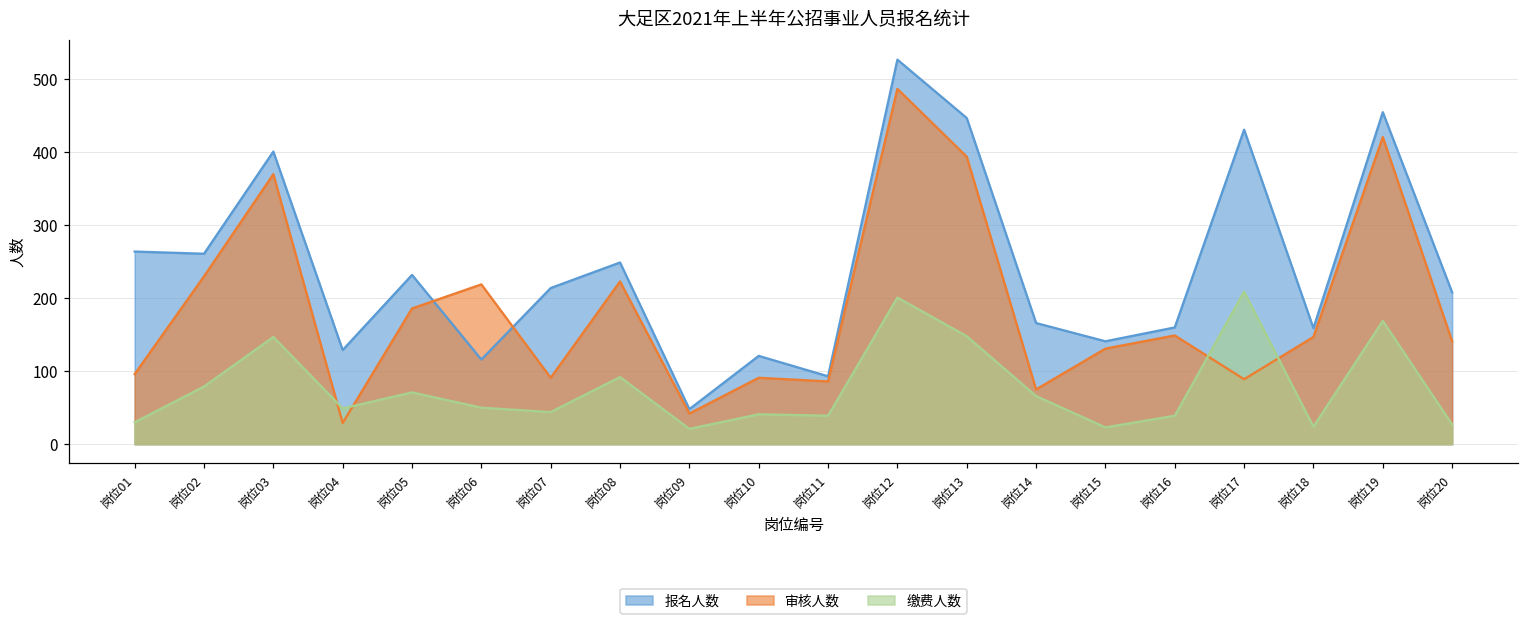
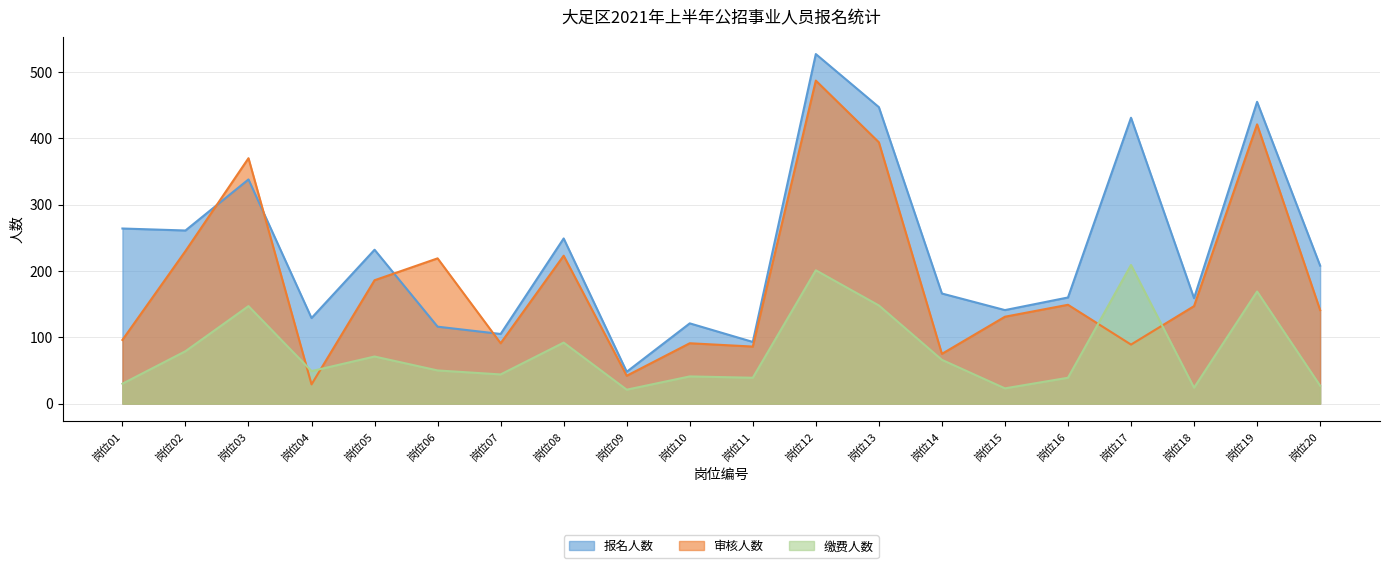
报名人数, 岗位03: 400 -> 340
报名人数, 岗位07: 210 -> 110
